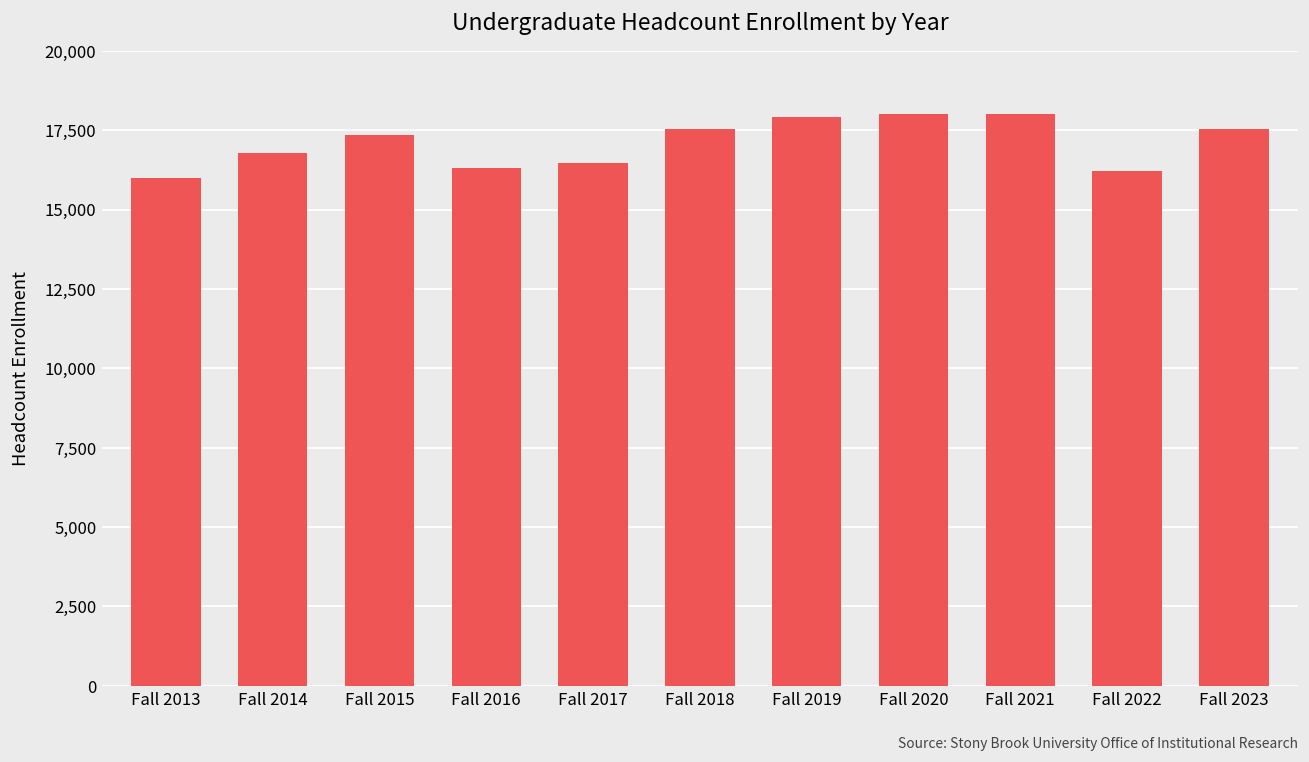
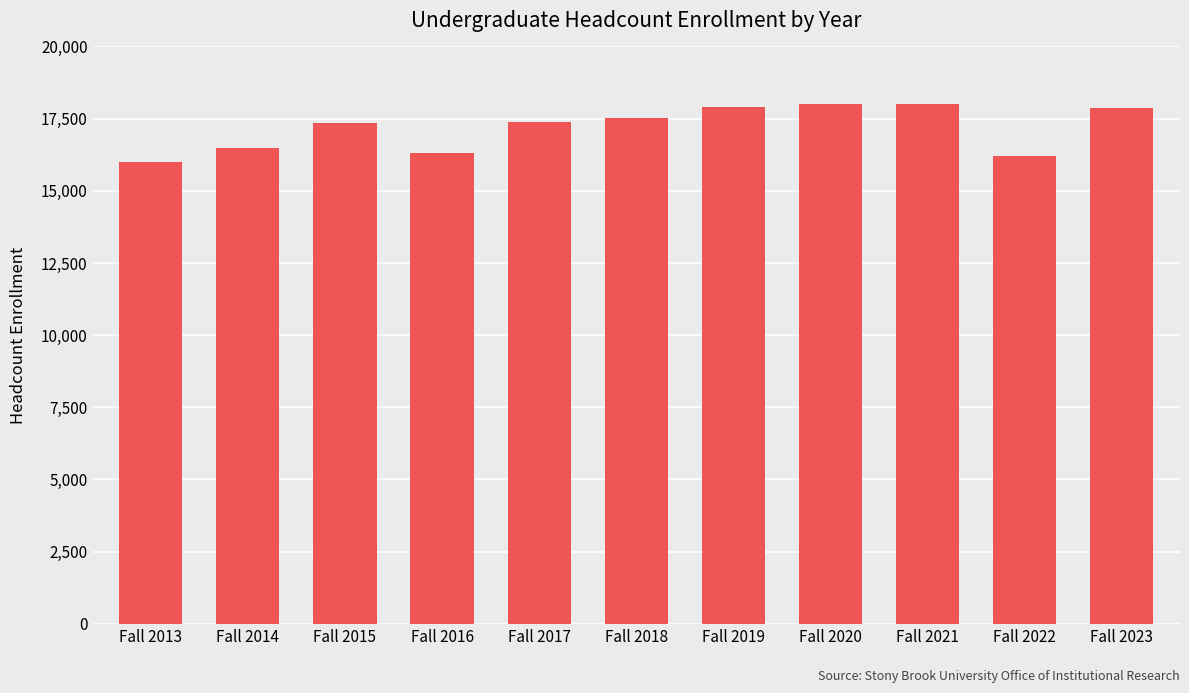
Fall 2014: 16,800 -> 16,500
Fall 2017: 16,500 -> 17,400
Fall 2023: 17,500 -> 17,900
